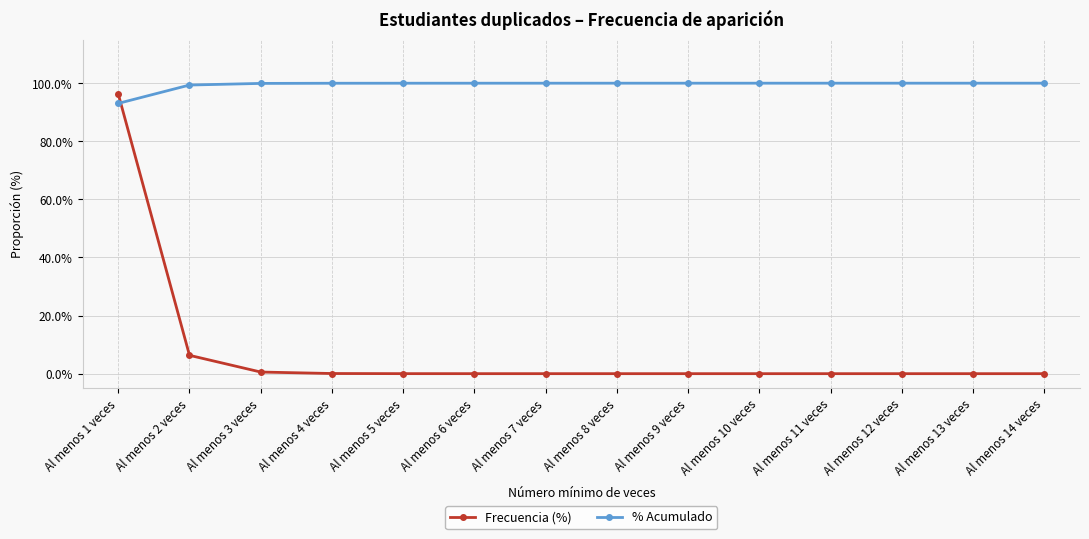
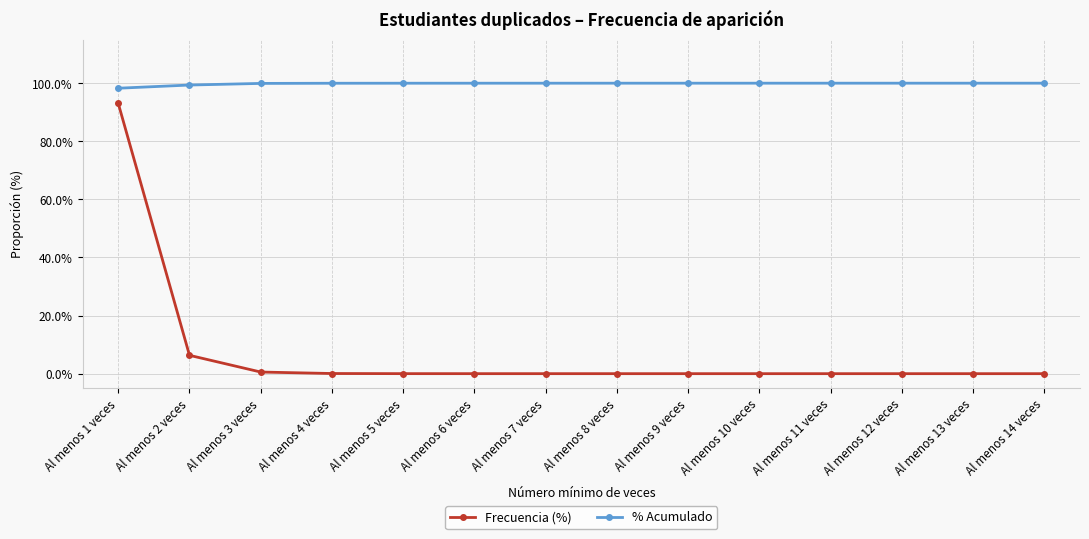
Frecuencia (%), Al menos 1 veces: 96% -> 93%
% Acumulado, Al menos 1 veces: 93% -> 98%
